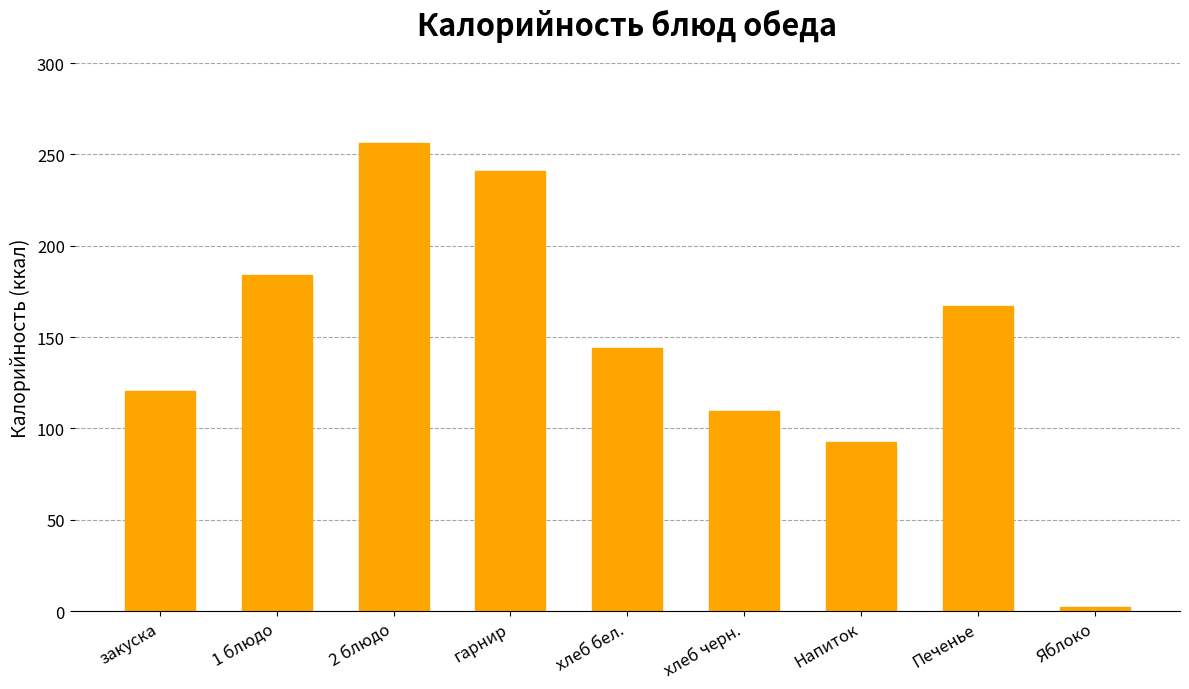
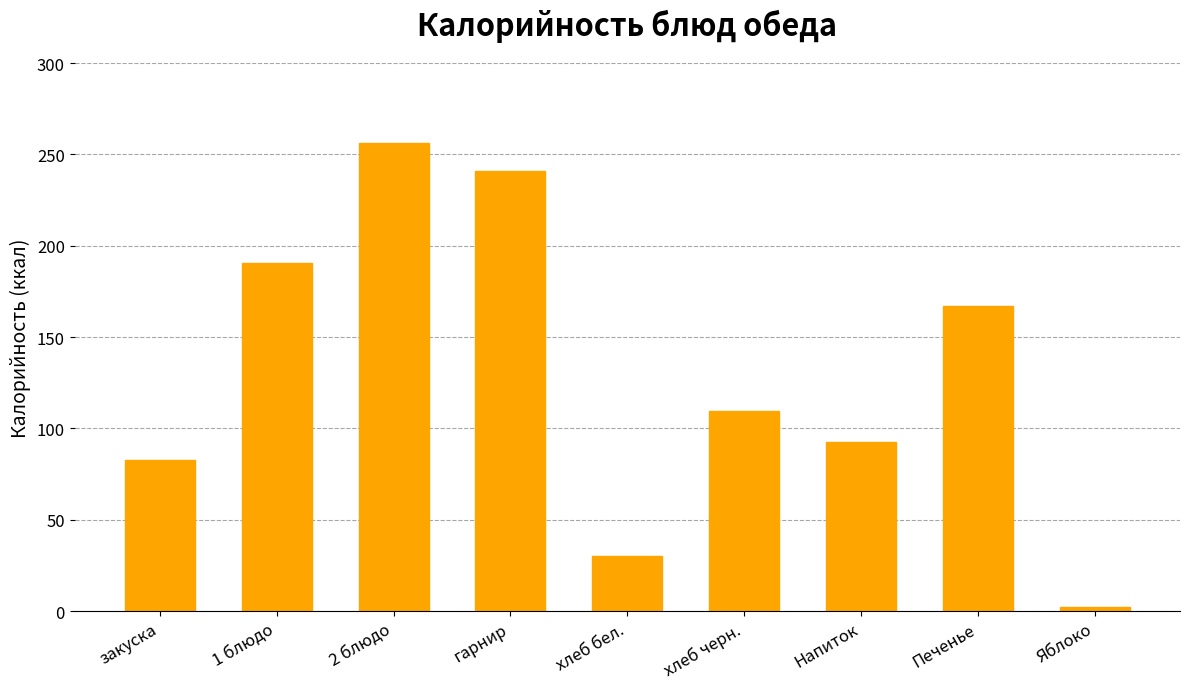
закуска: 120 -> 83
1 блюдо: 184 -> 190
хлеб бел.: 144 -> 30
